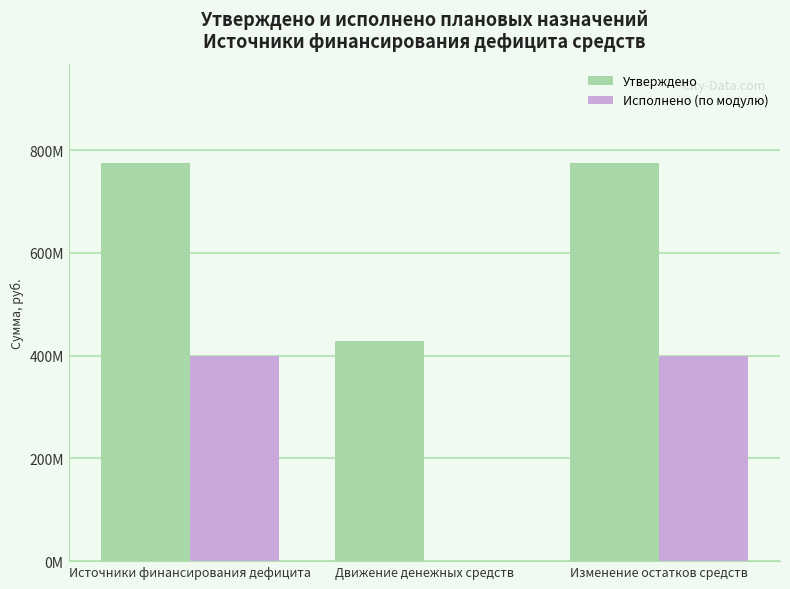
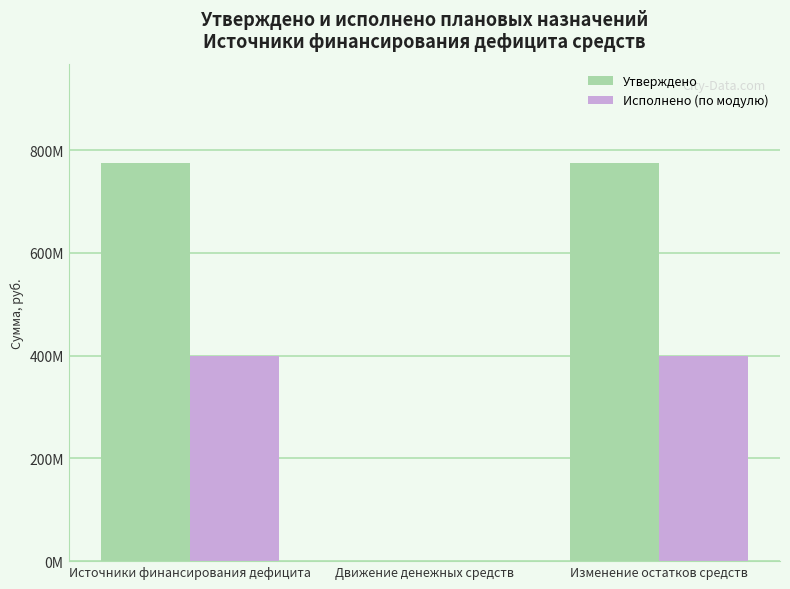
Утверждено, Движение денежных средств: 430000000 -> 0
